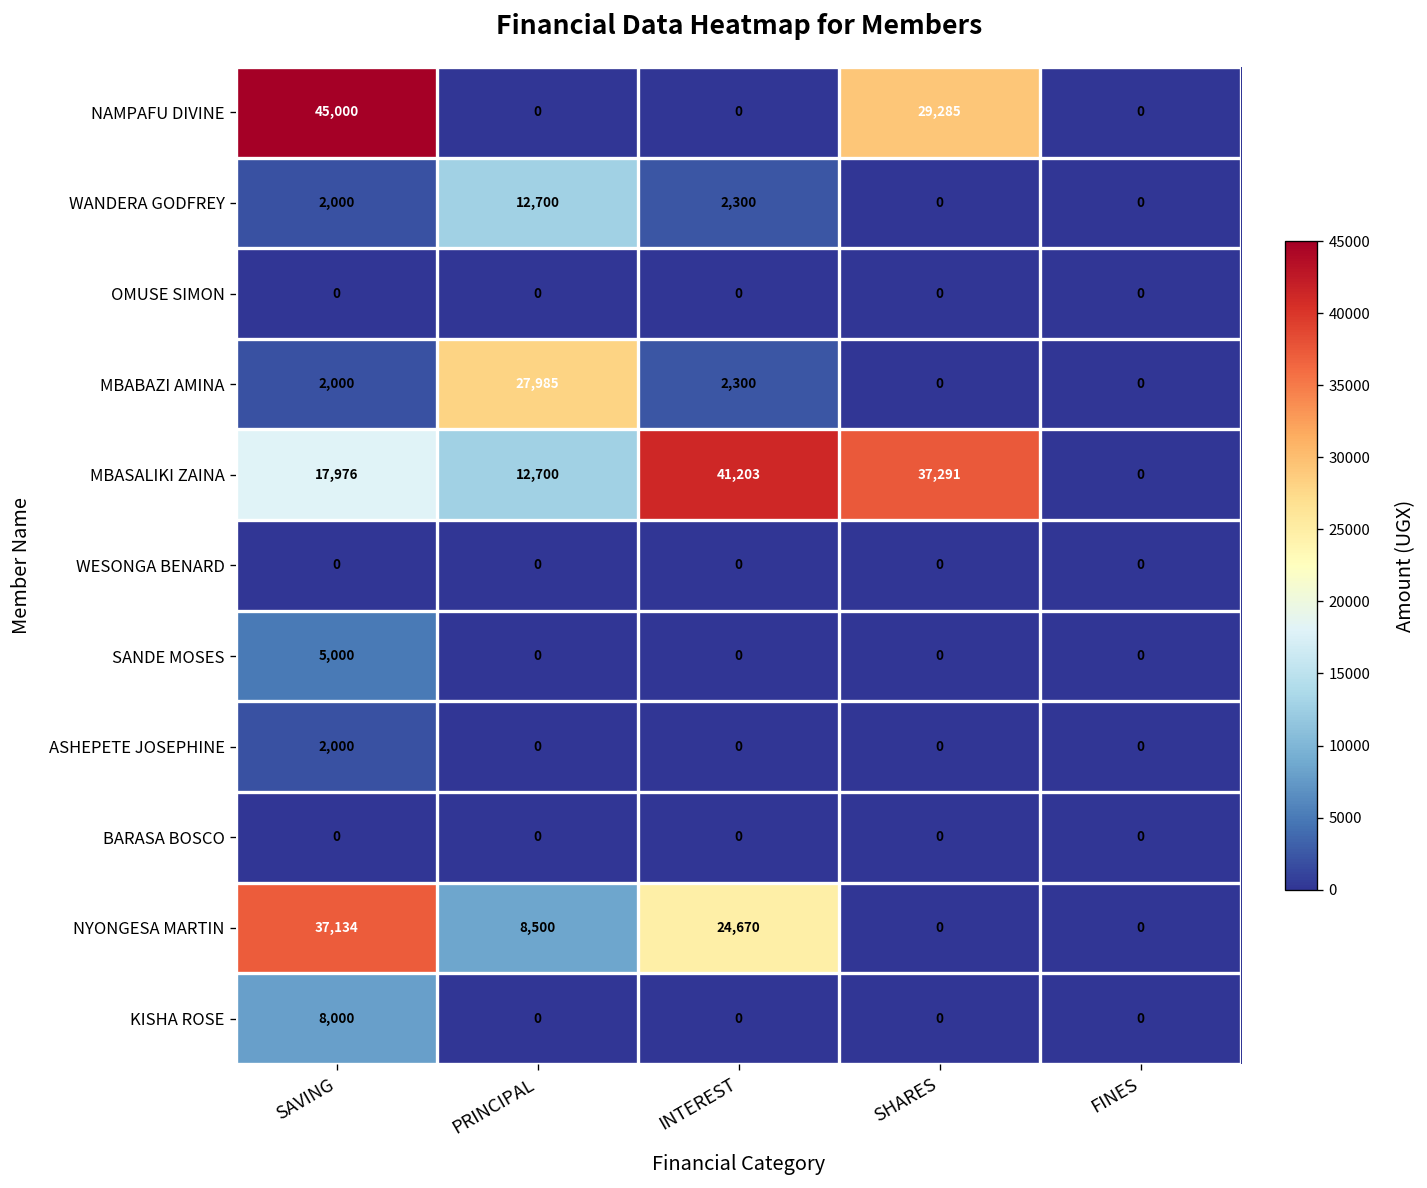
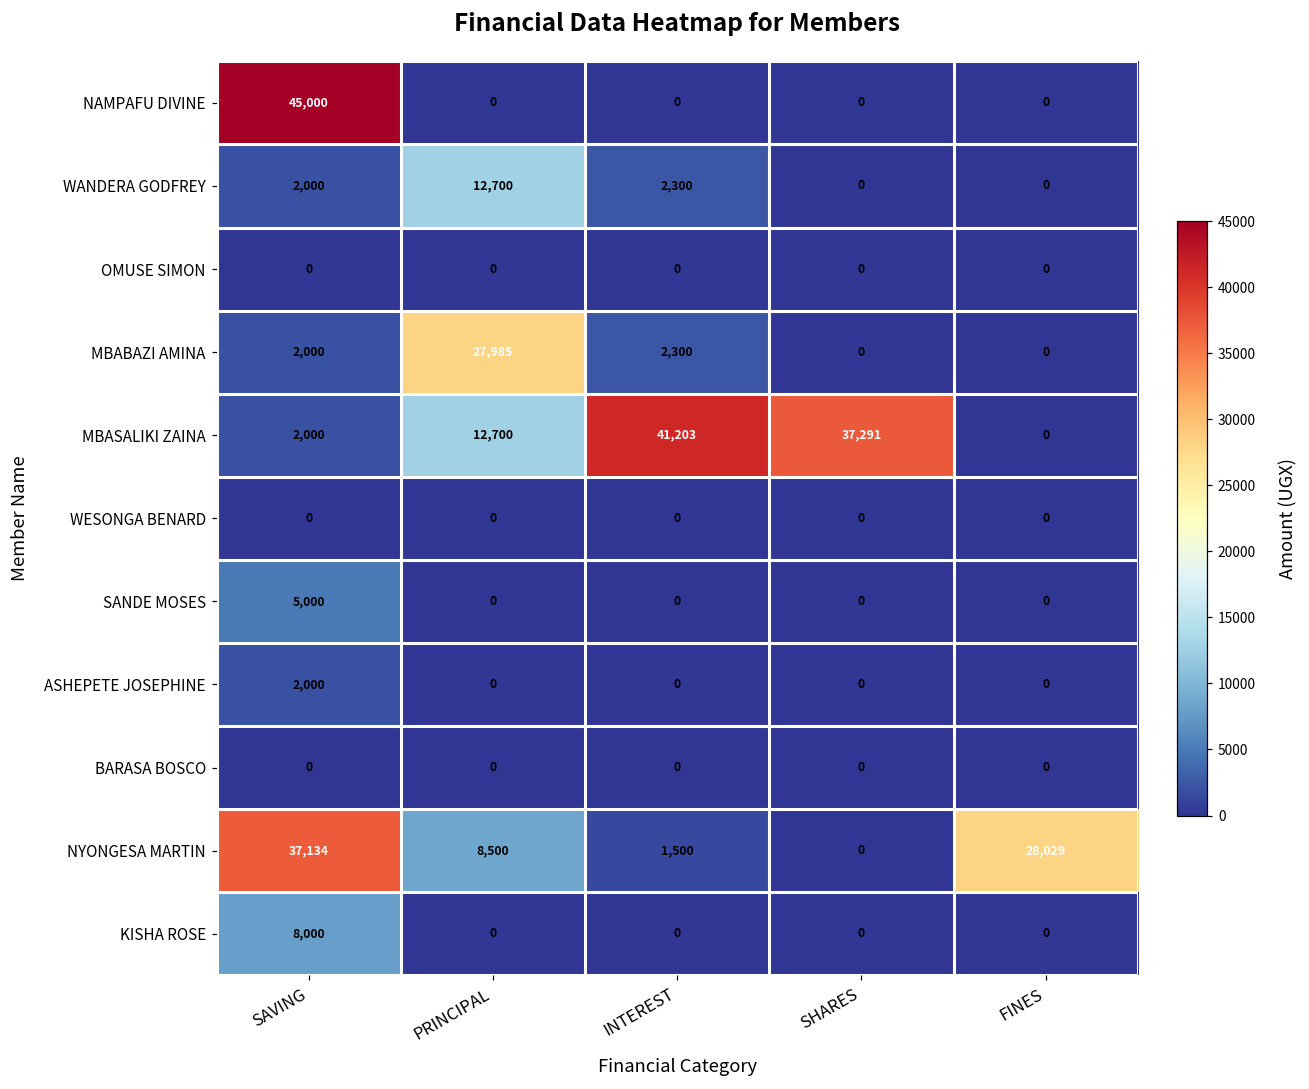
NAMPAFU DIVINE, SHARES: 29,285 -> 0
MBASALIKI ZAINA, SAVING: 17,976 -> 2,000
NYONGESA MARTIN, INTEREST: 24,670 -> 1,500
NYONGESA MARTIN, FINES: 0 -> 28,029
